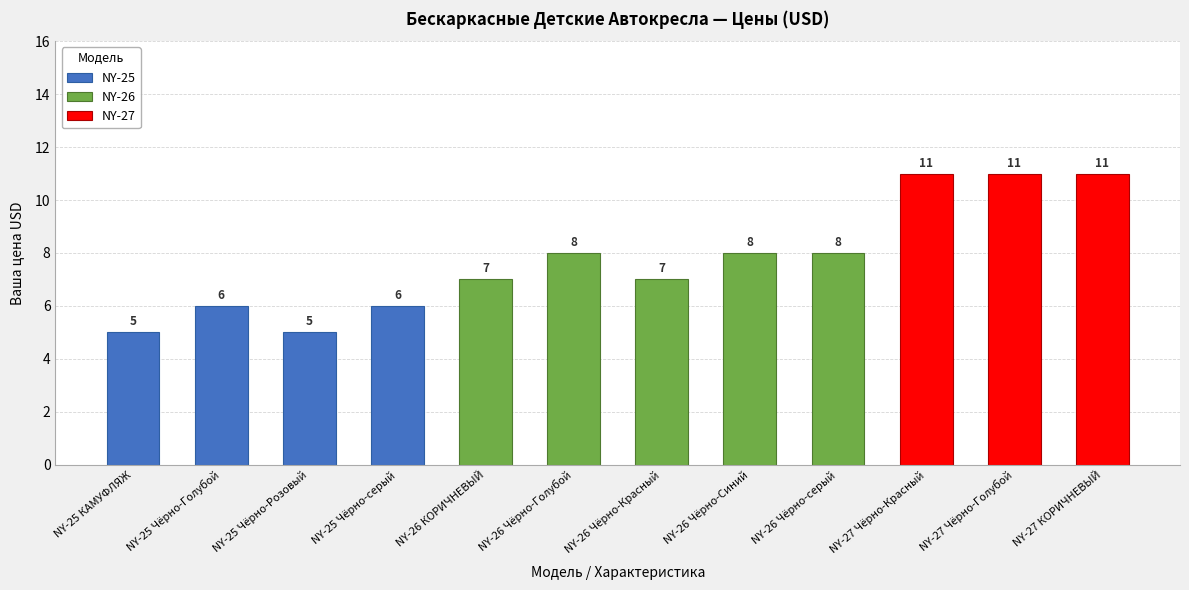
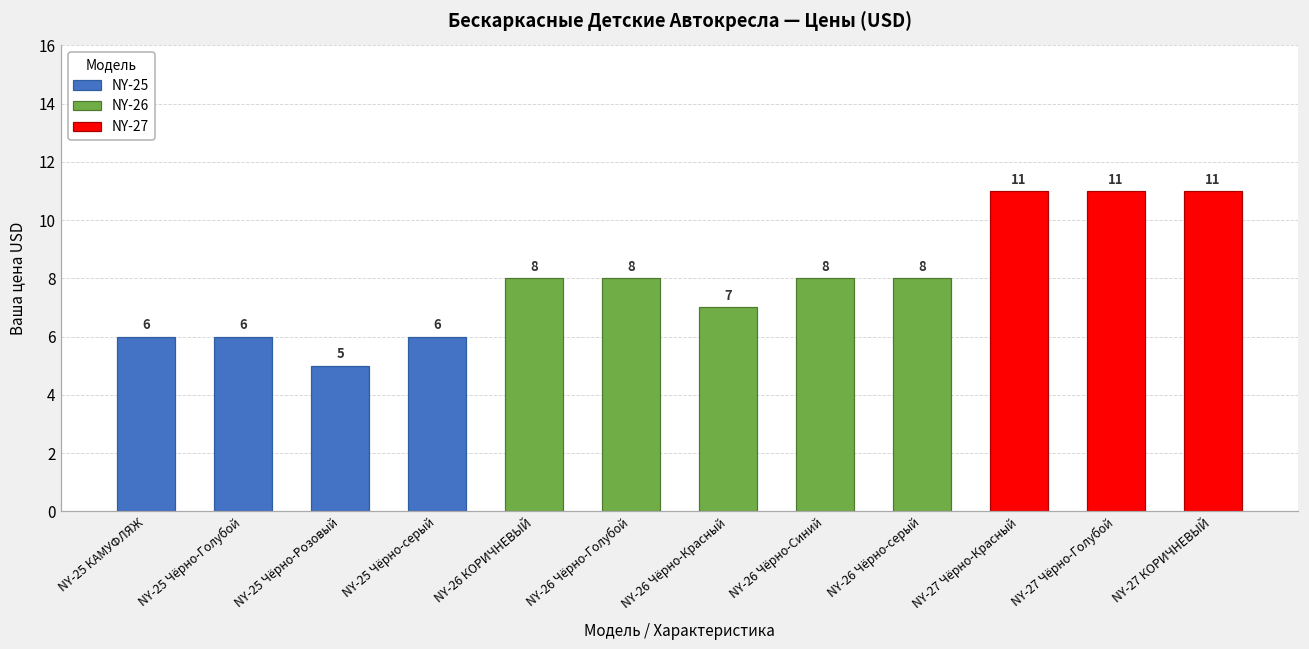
NY-25, NY-25 КАМУФЛЯЖ: 5 -> 6
NY-26, NY-26 КОРИЧНЕВЫЙ: 7 -> 8
